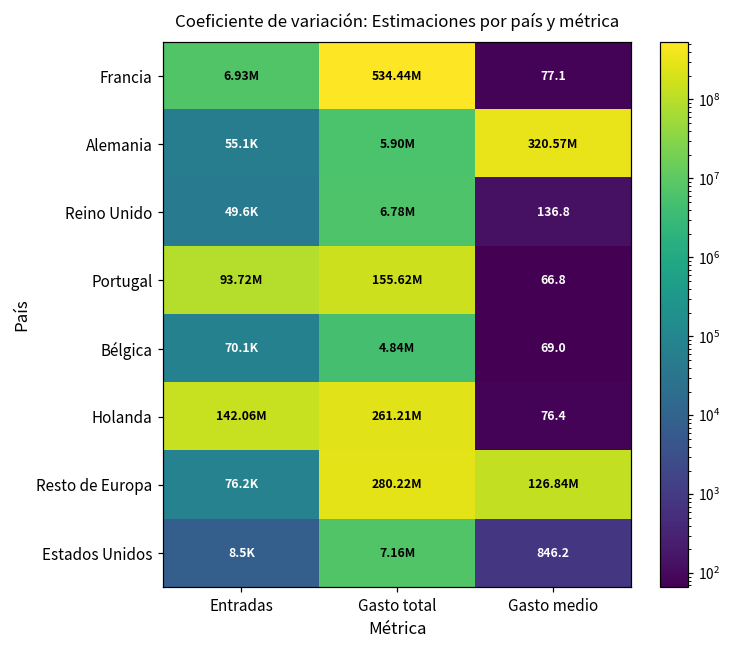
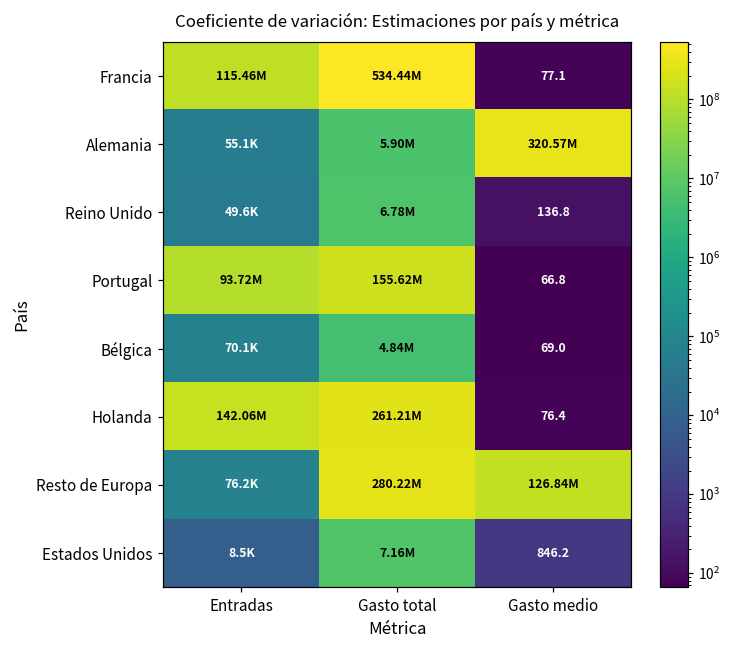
Francia, Entradas: 6.93M -> 115.46M
